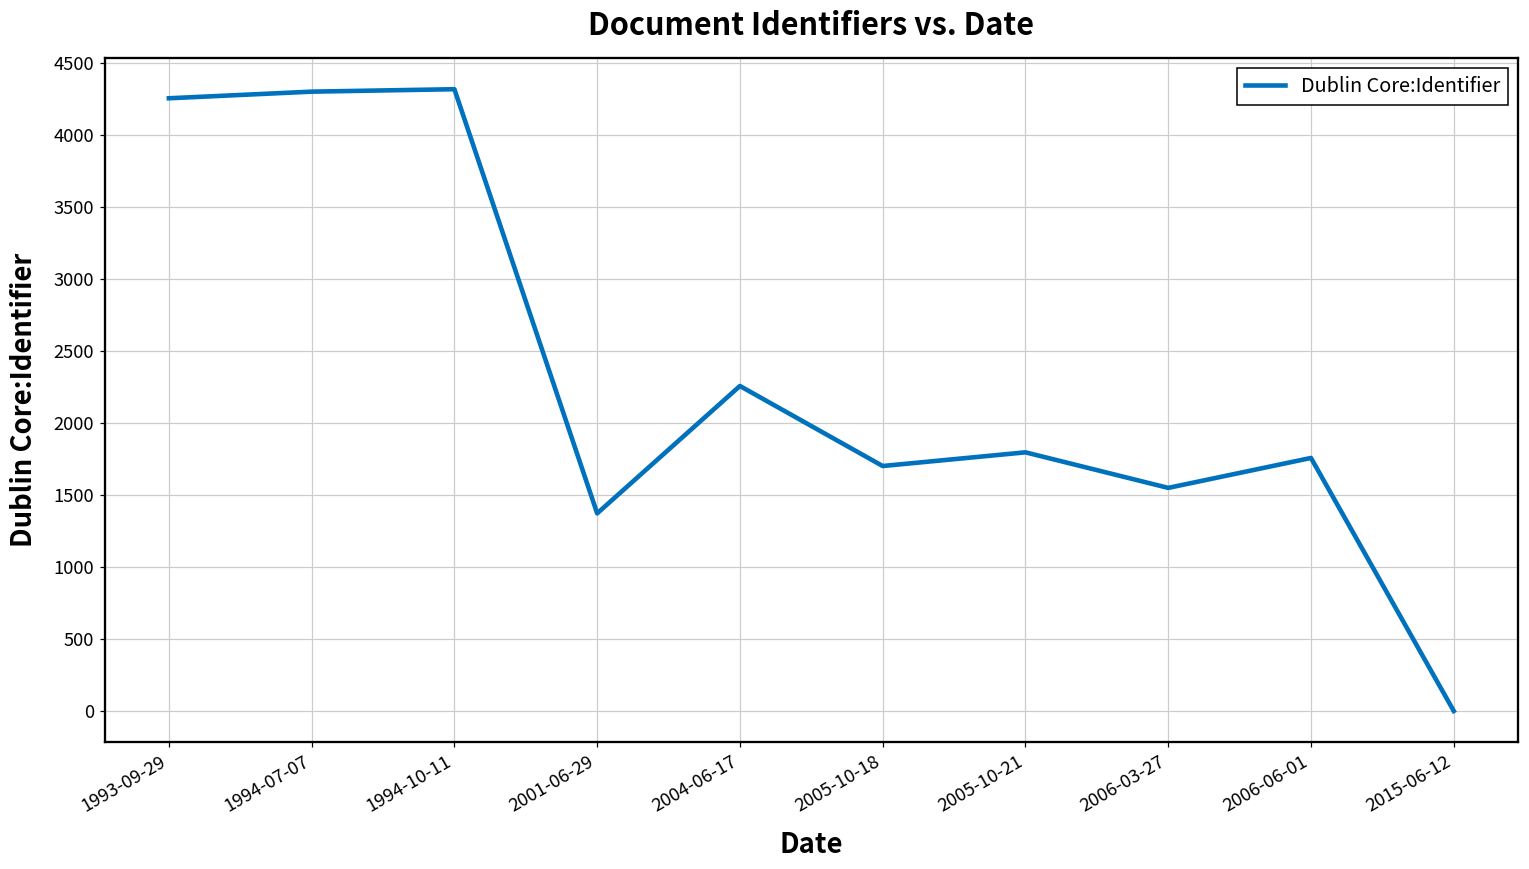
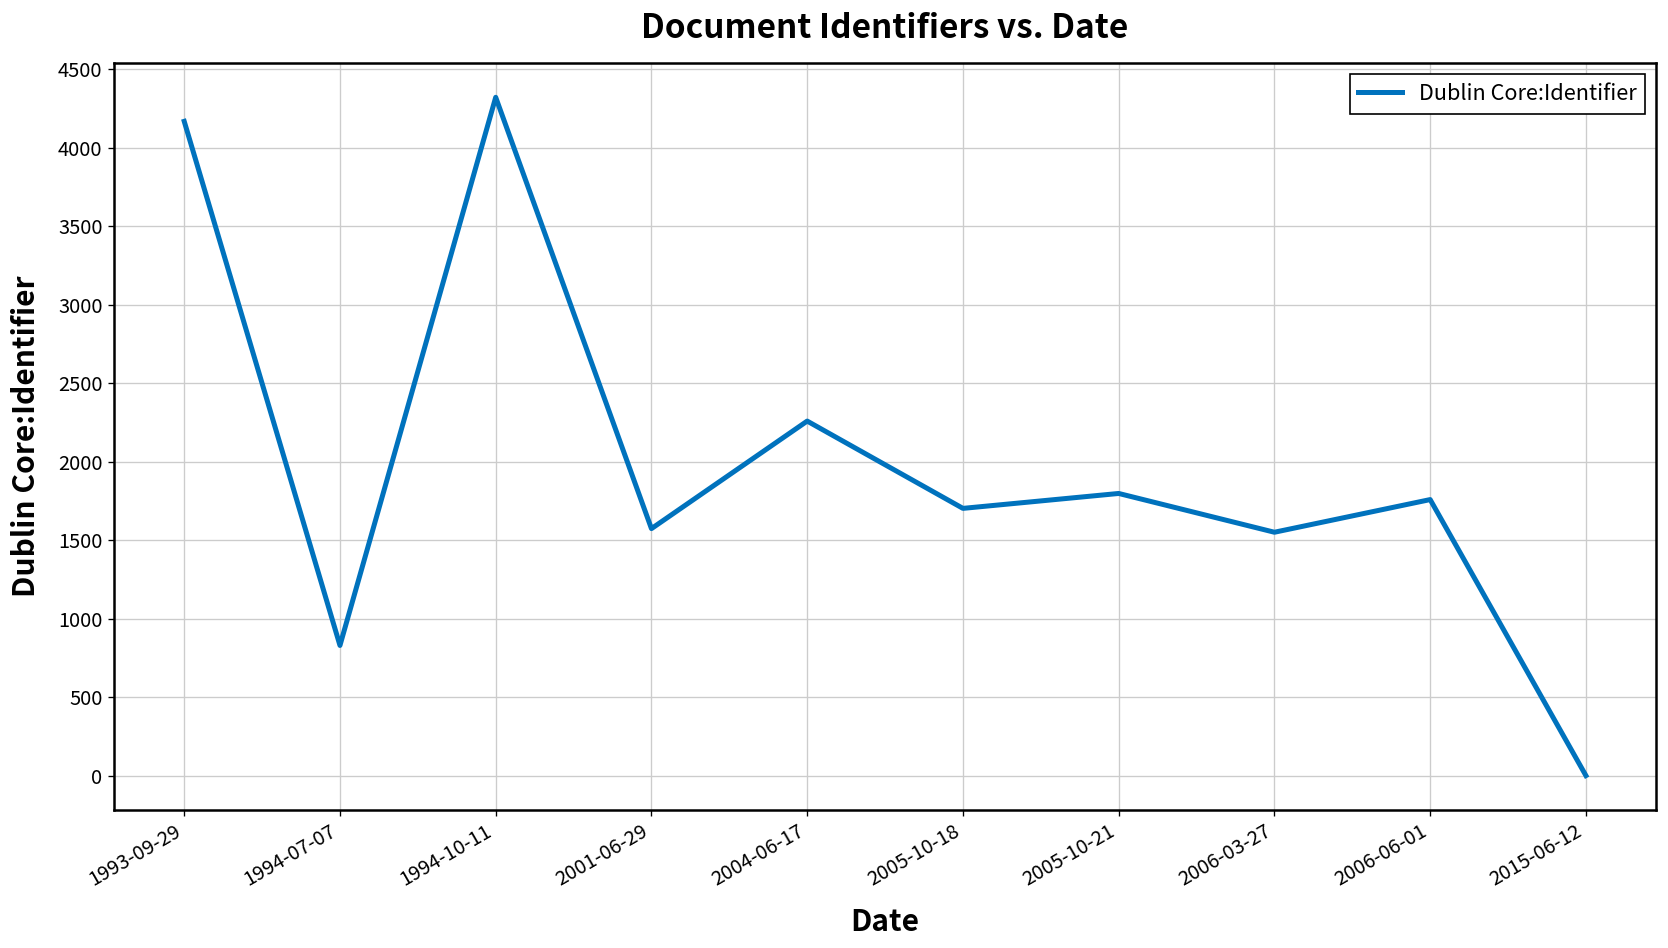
1993-09-29: 4260 -> 4170
1994-07-07: 4300 -> 830
2001-06-29: 1370 -> 1570
